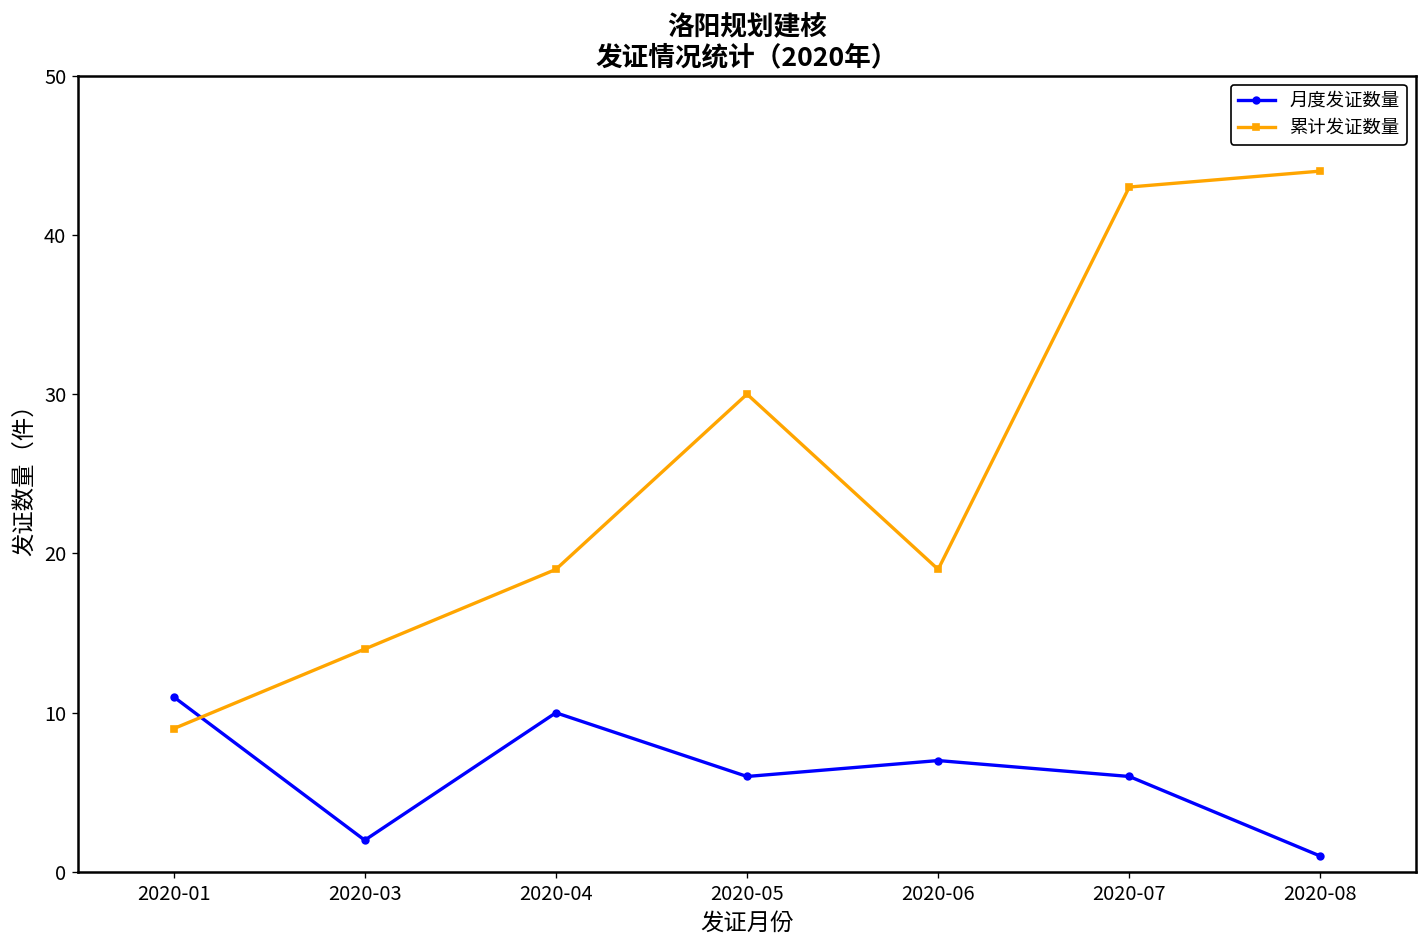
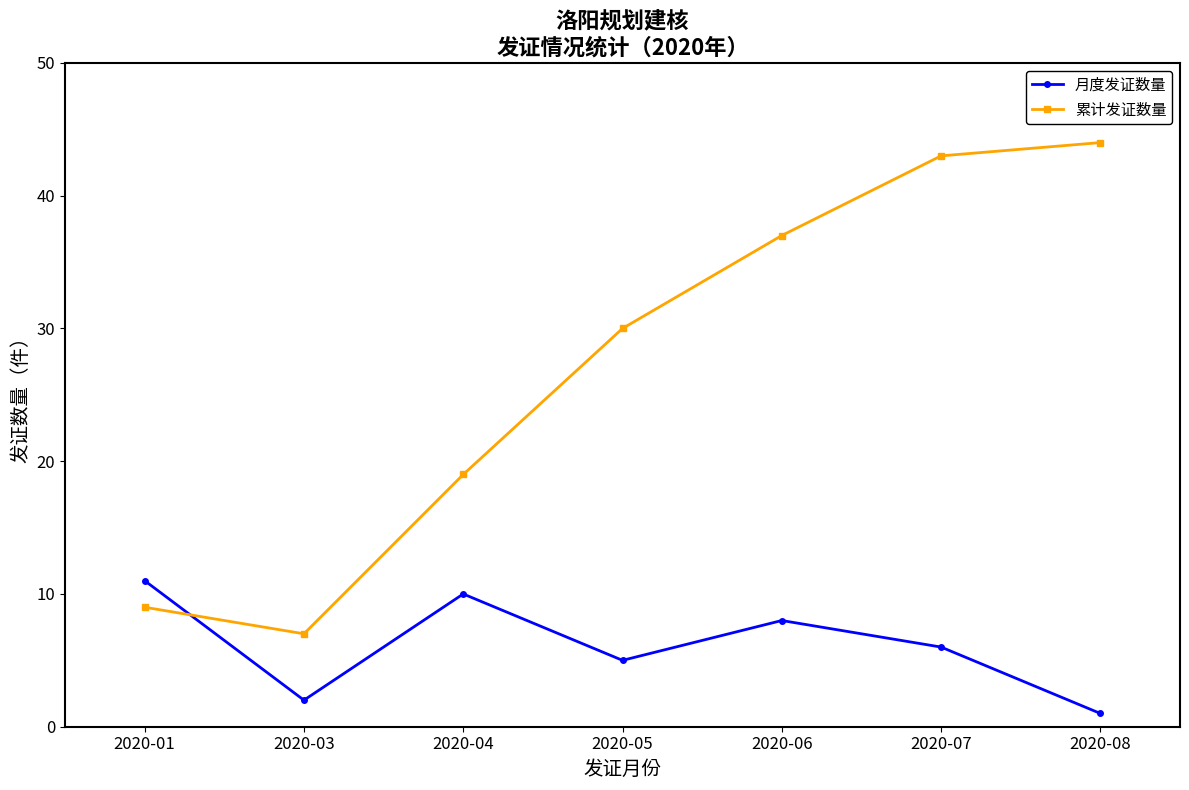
累计发证数量, 2020-03: 14 -> 7
月度发证数量, 2020-05: 6 -> 5
月度发证数量, 2020-06: 7 -> 8
累计发证数量, 2020-06: 19 -> 37
